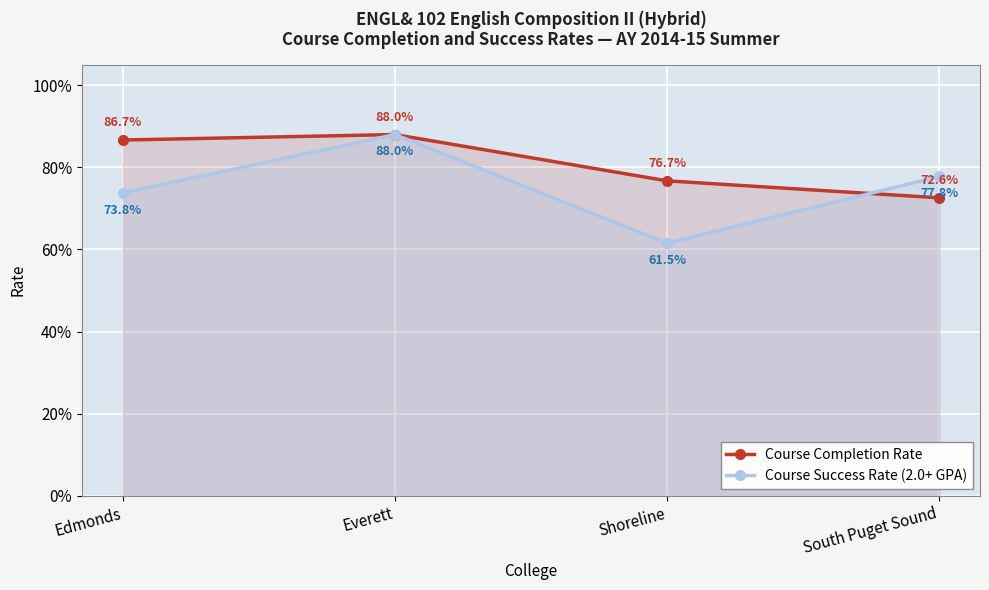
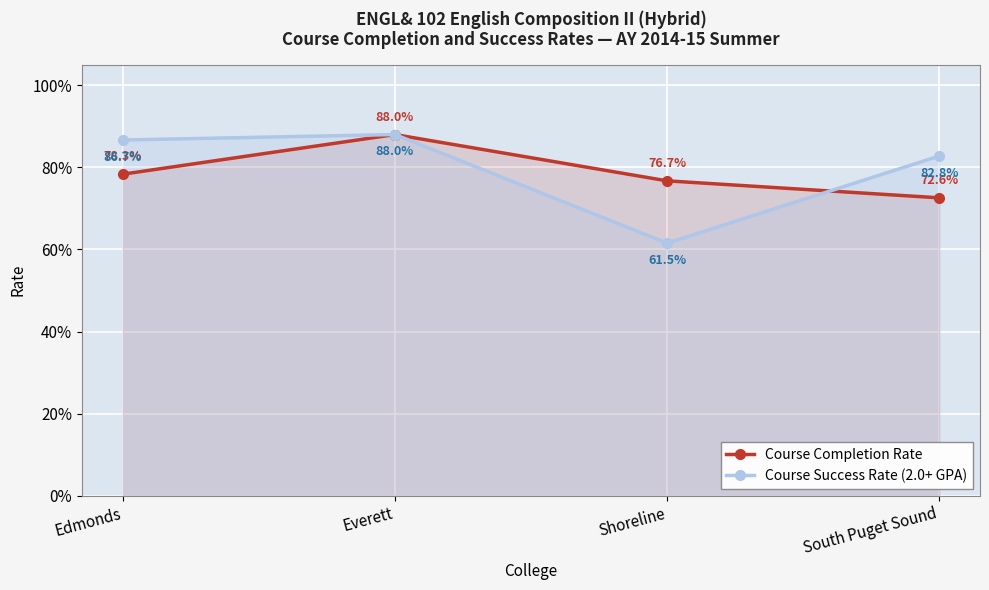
Course Completion Rate, Edmonds: 86.7% -> 78.3%
Course Success Rate (2.0+ GPA), Edmonds: 73.8% -> 86.7%
Course Success Rate (2.0+ GPA), South Puget Sound: 77.8% -> 82.8%
